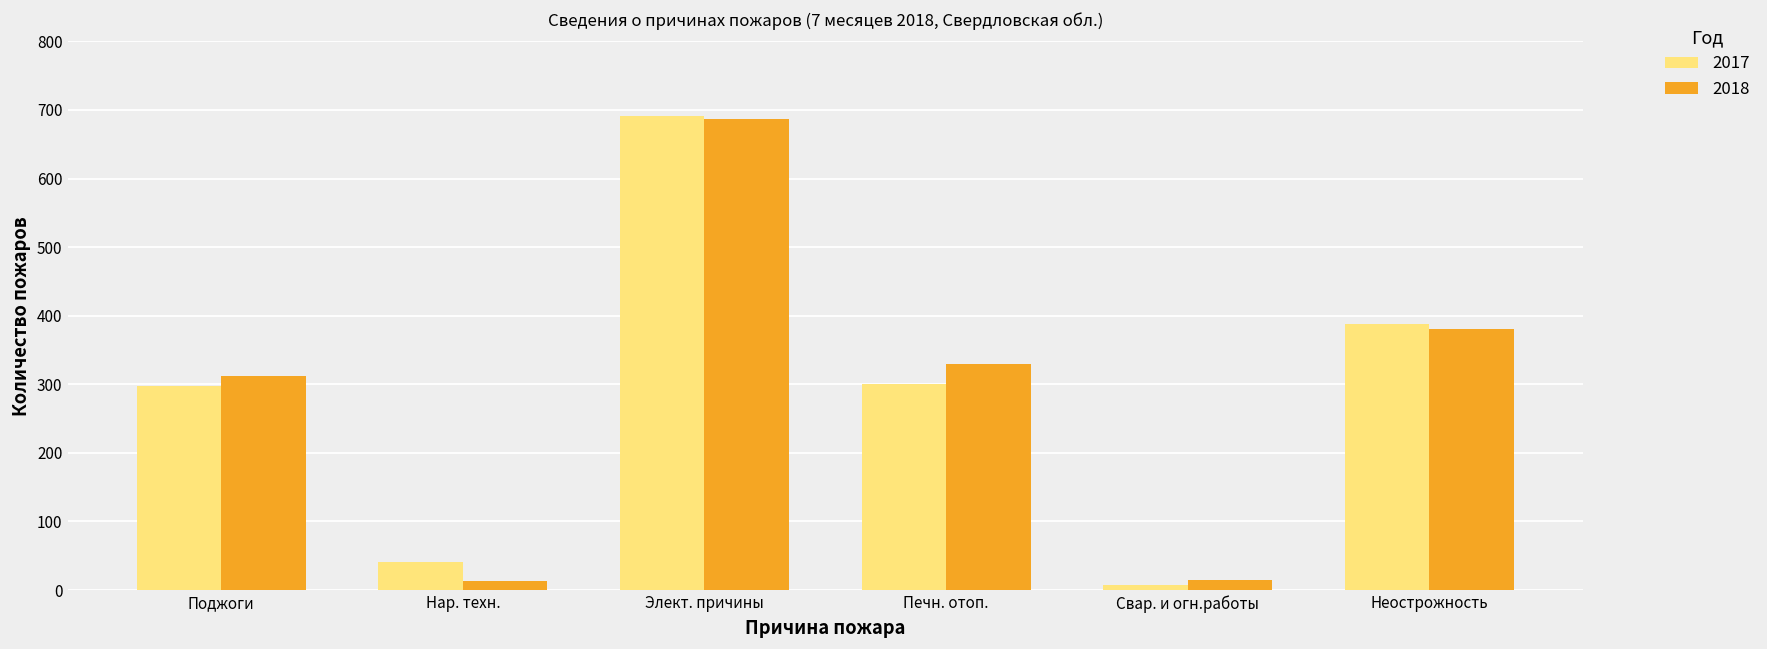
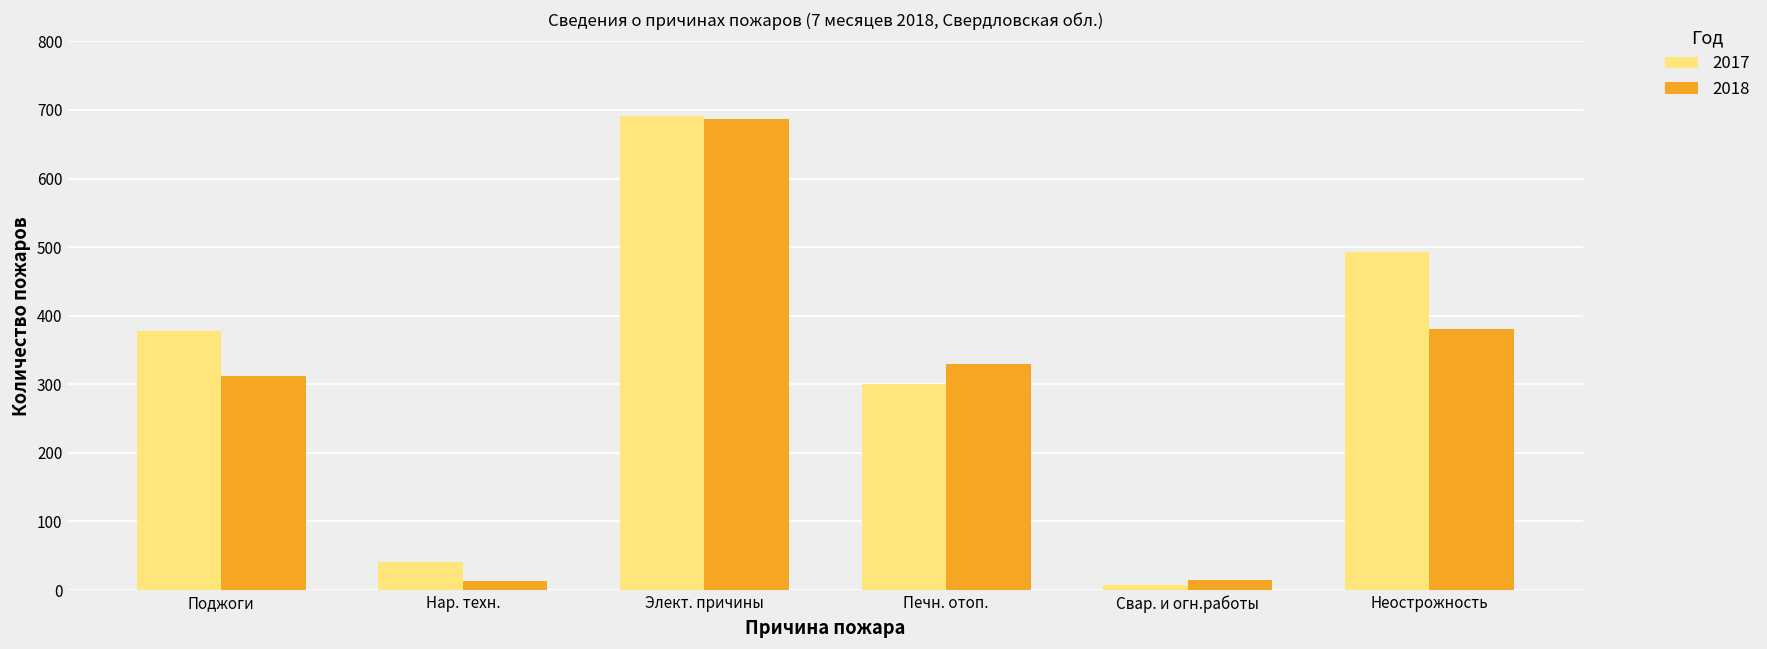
2017, Поджоги: 300 -> 380
2017, Неострожность: 390 -> 490
